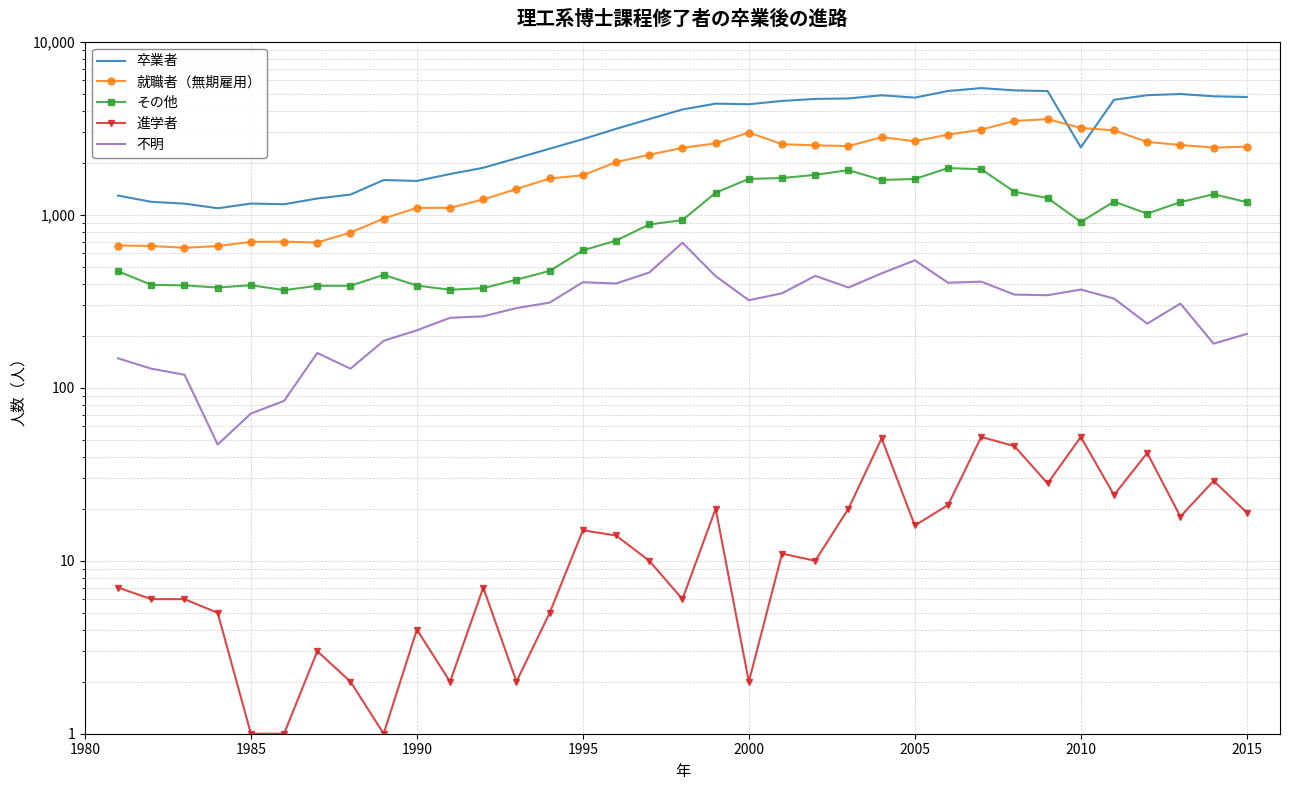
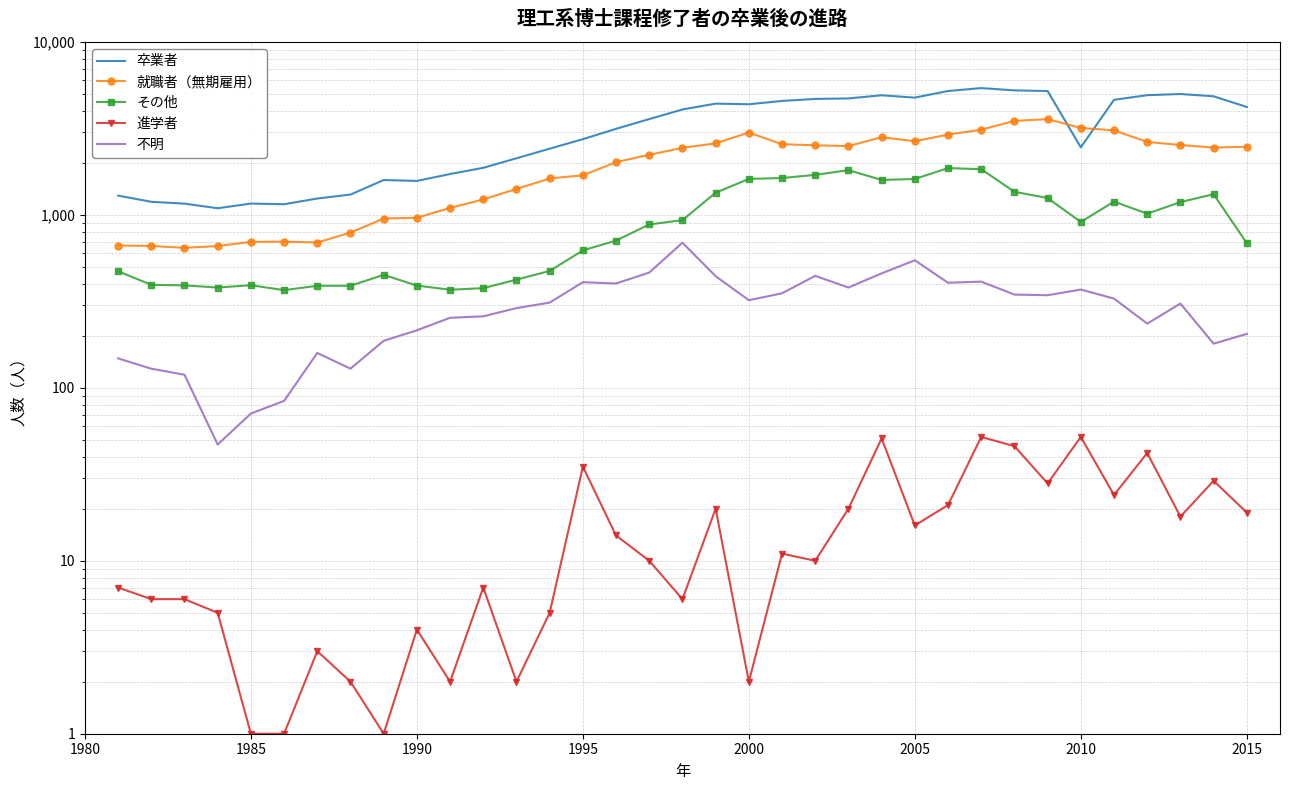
就職者（無期雇用）, 1990: 1,100 -> 1,000
進学者, 1995: 15 -> 35
卒業者, 2015: 4,800 -> 4,200
その他, 2015: 1,200 -> 690
